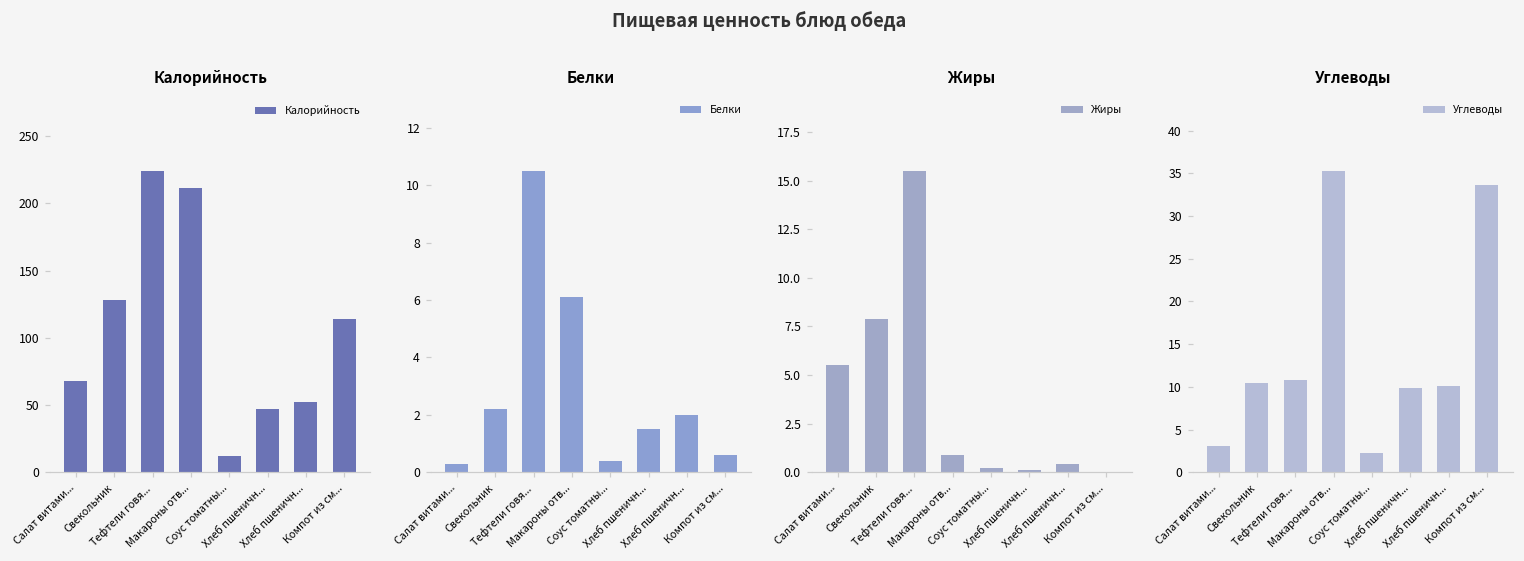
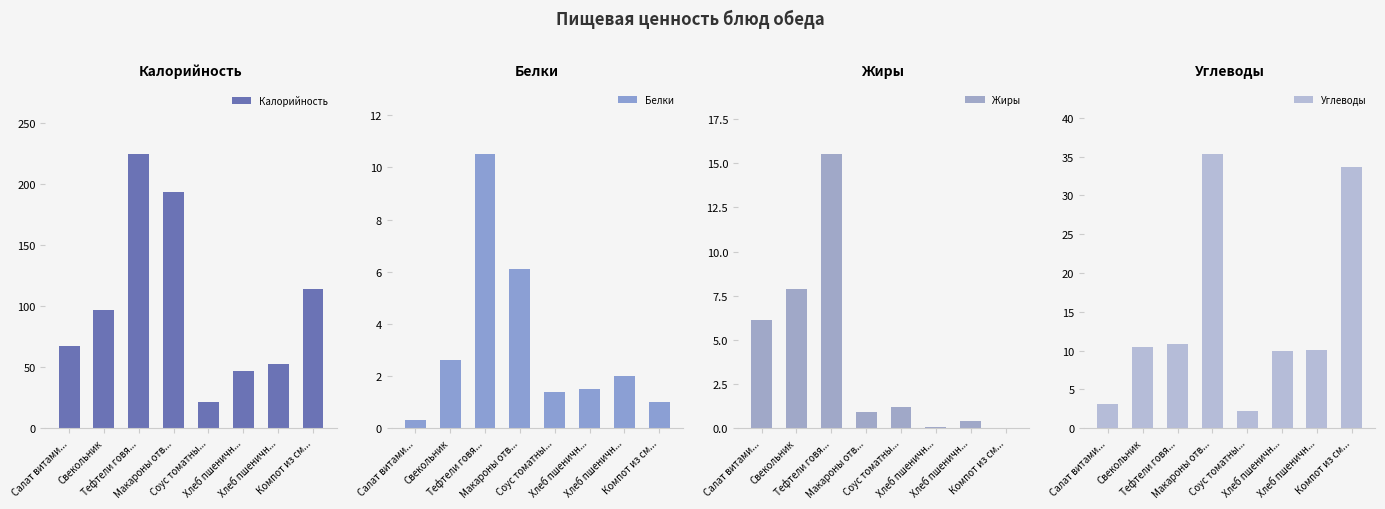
Калорийность, Свекольник: 128 -> 97
Калорийность, Макароны отв...: 211 -> 193
Калорийность, Соус томатны...: 12 -> 22
Белки, Свекольник: 2.2 -> 2.6
Белки, Соус томатны...: 0.4 -> 1.4
Белки, Компот из см...: 0.6 -> 1.0
Жиры, Салат витами...: 5.5 -> 6.1
Жиры, Соус томатны...: 0.2 -> 1.2
